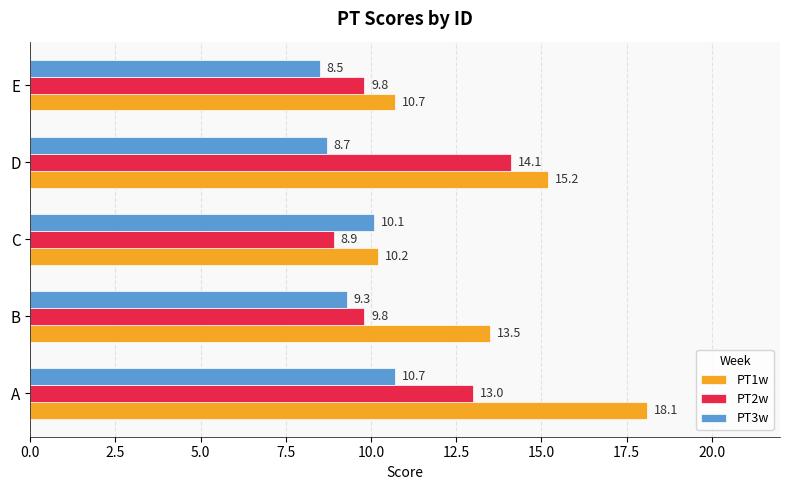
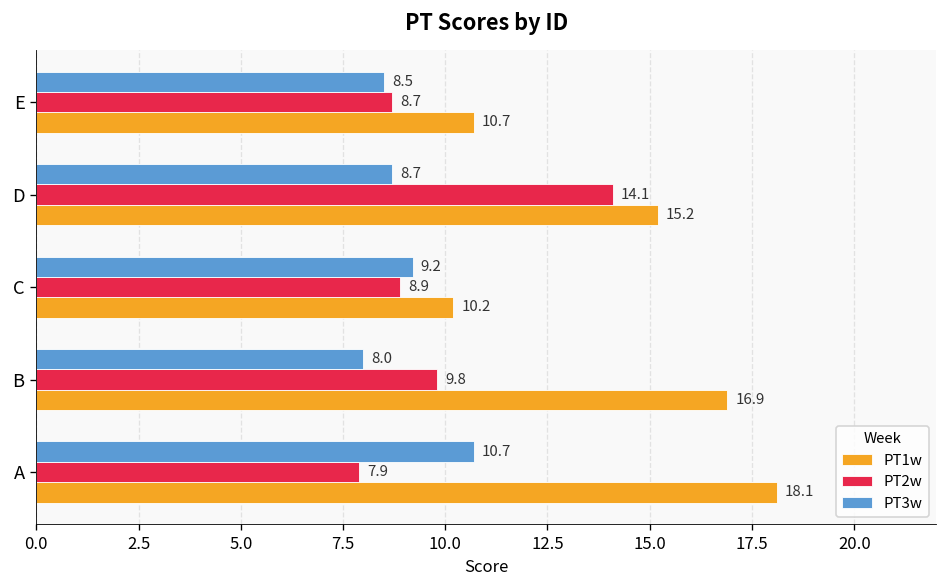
PT2w, E: 9.8 -> 8.7
PT3w, C: 10.1 -> 9.2
PT3w, B: 9.3 -> 8.0
PT1w, B: 13.5 -> 16.9
PT2w, A: 13.0 -> 7.9
